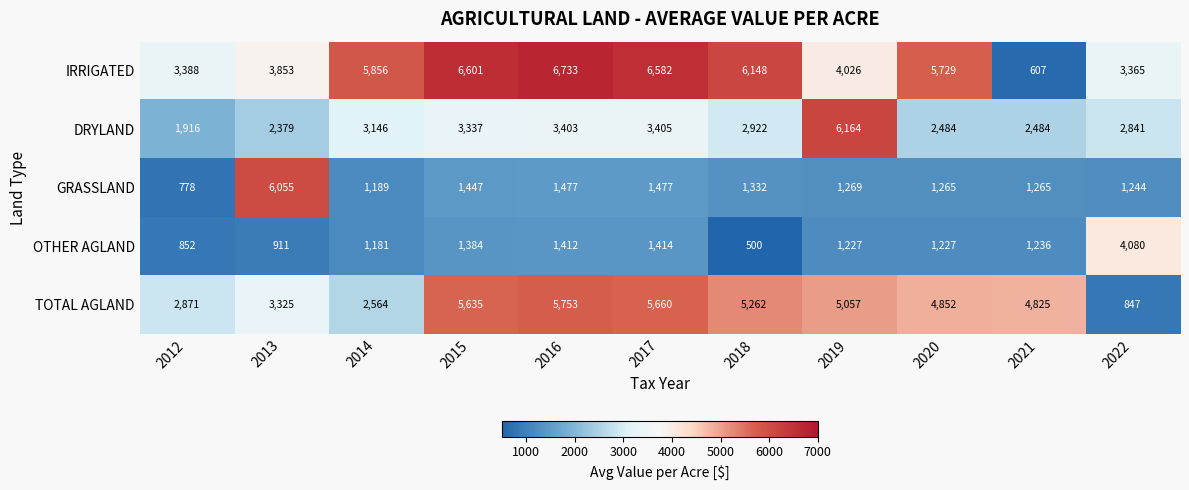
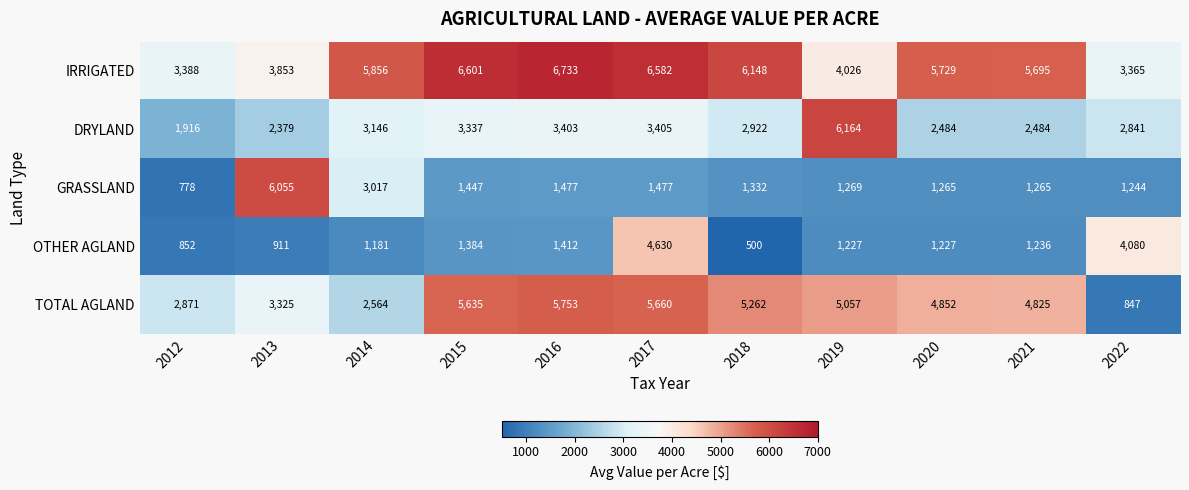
IRRIGATED, 2021: 607 -> 5,695
GRASSLAND, 2014: 1,189 -> 3,017
OTHER AGLAND, 2017: 1,414 -> 4,630
